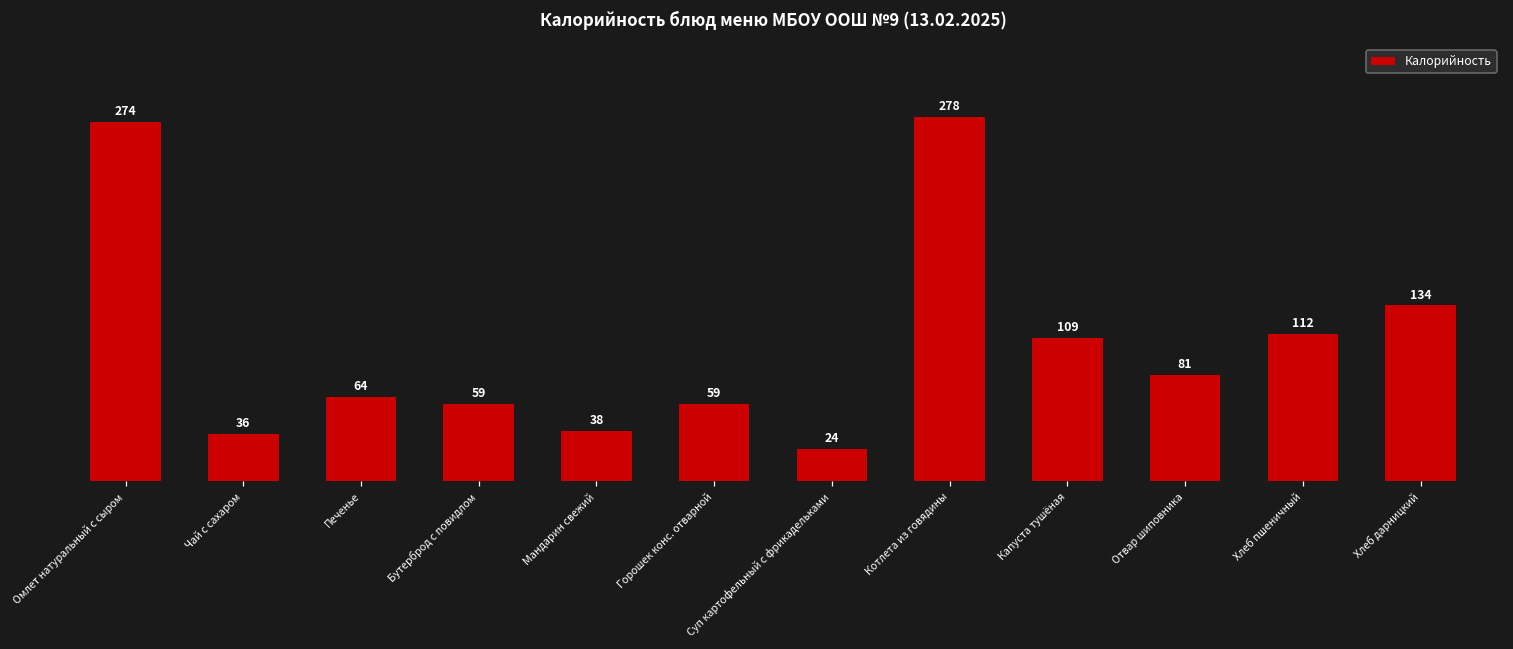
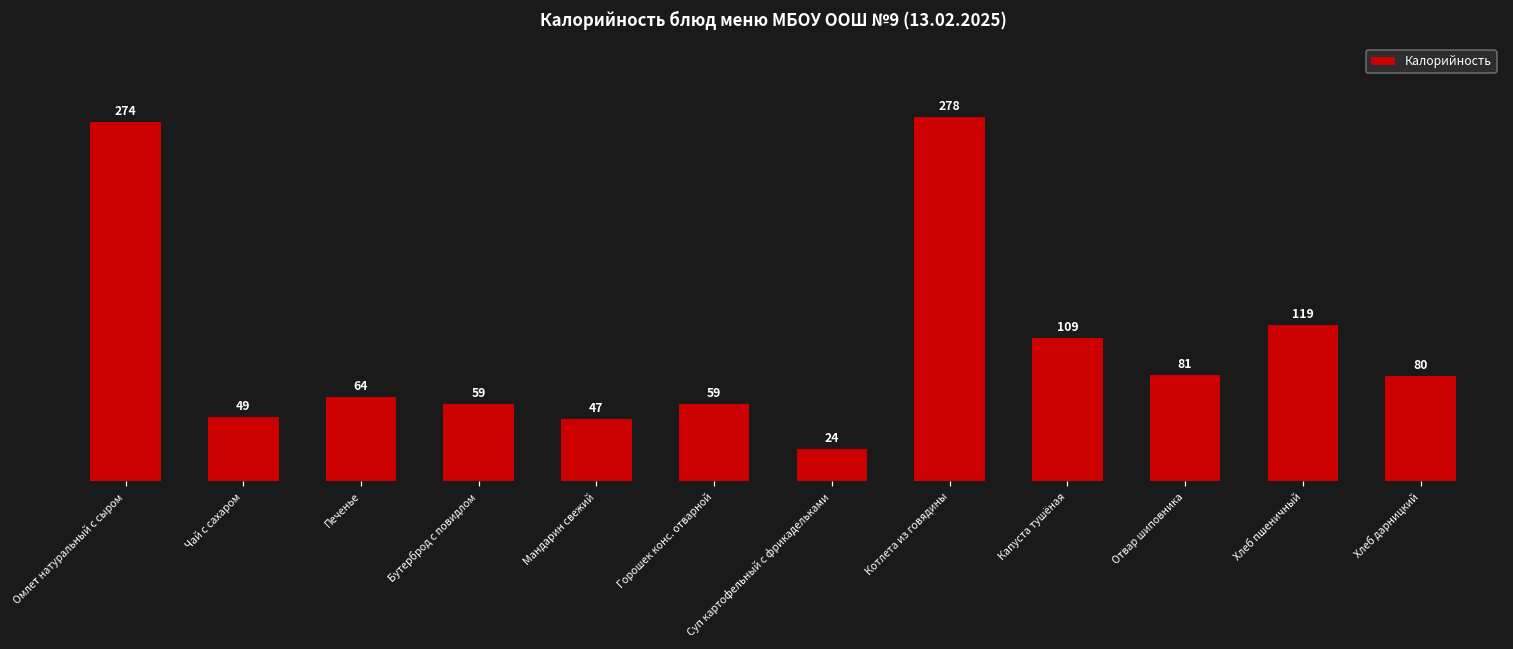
Чай с сахаром: 36 -> 49
Мандарин свежий: 38 -> 47
Хлеб пшеничный: 112 -> 119
Хлеб дарницкий: 134 -> 80
